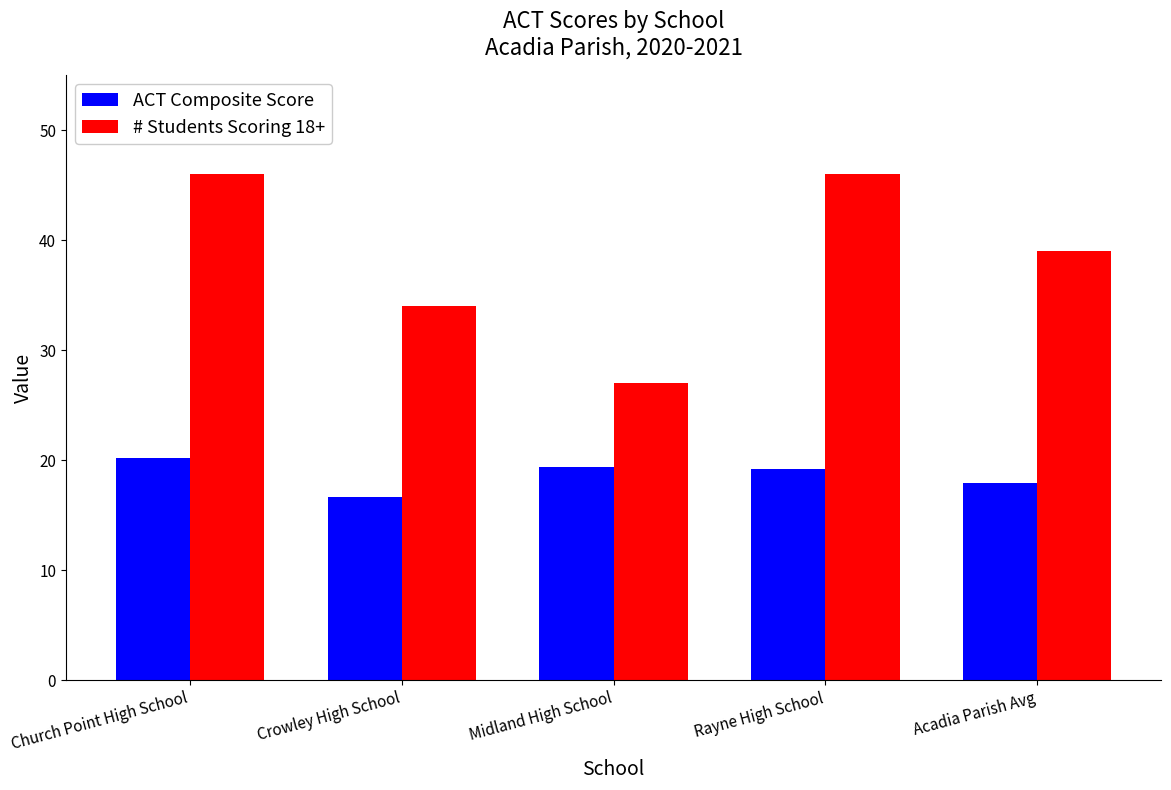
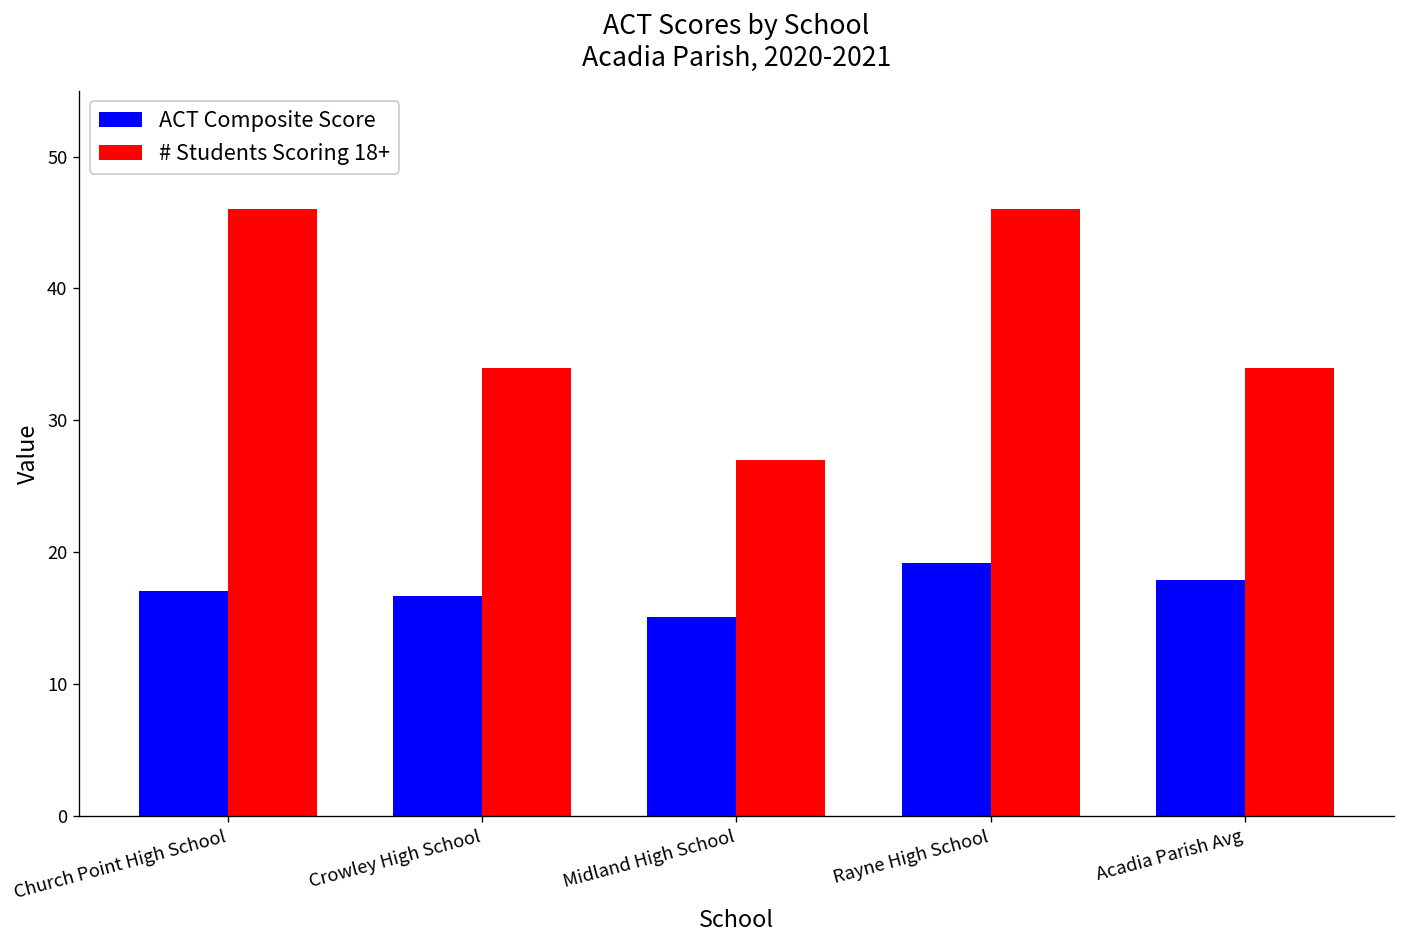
ACT Composite Score, Church Point High School: 20.2 -> 17.1
ACT Composite Score, Midland High School: 19.4 -> 15.1
# Students Scoring 18+, Acadia Parish Avg: 39 -> 34
